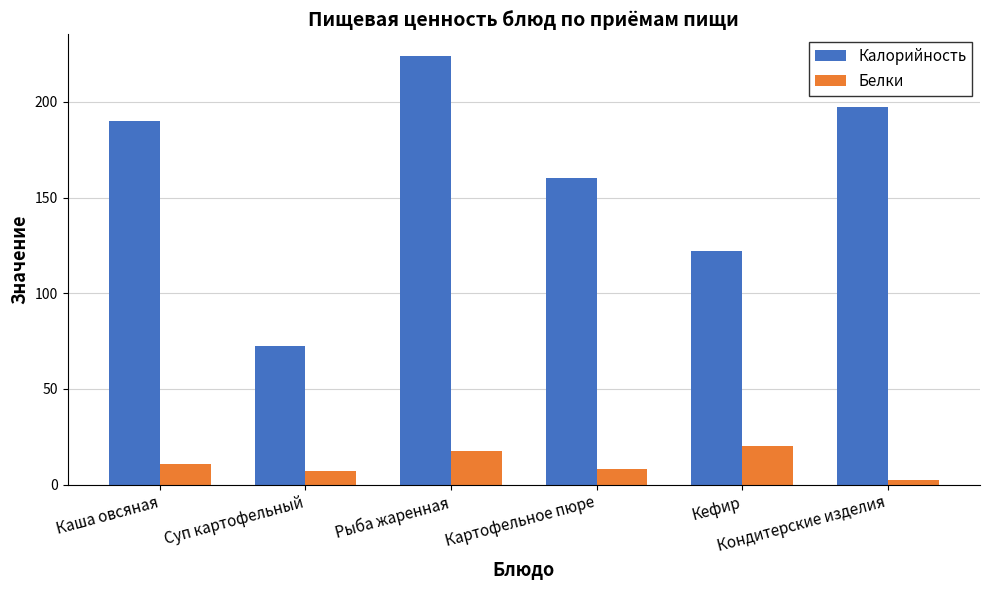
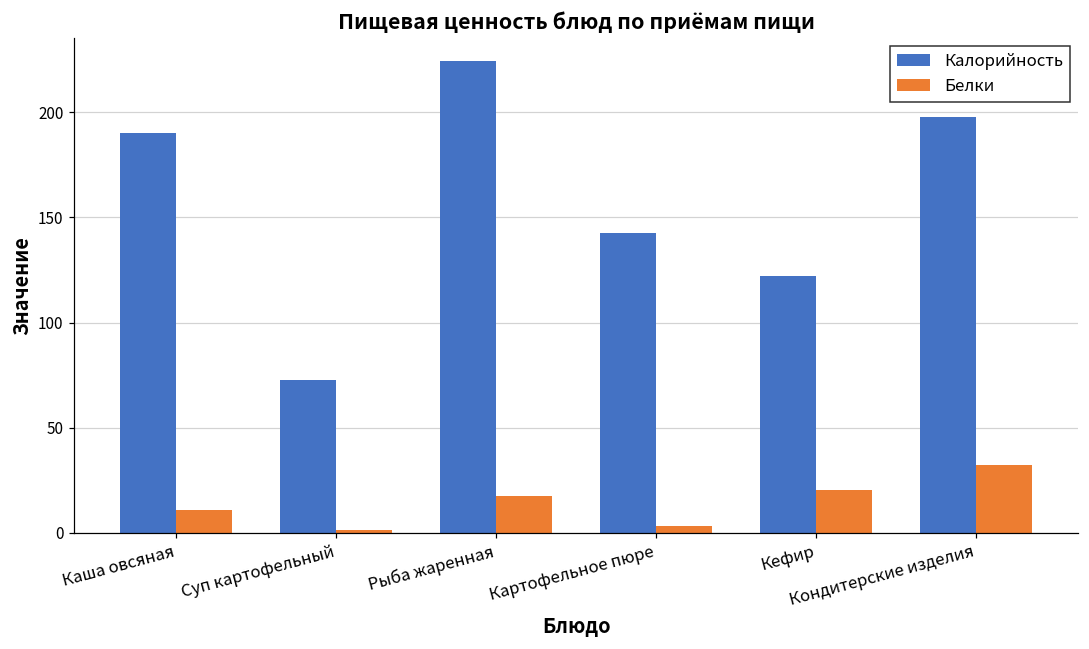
Белки, Суп картофельный: 7 -> 2
Калорийность, Картофельное пюре: 160 -> 142
Белки, Картофельное пюре: 8 -> 3
Белки, Кондитерские изделия: 3 -> 32
